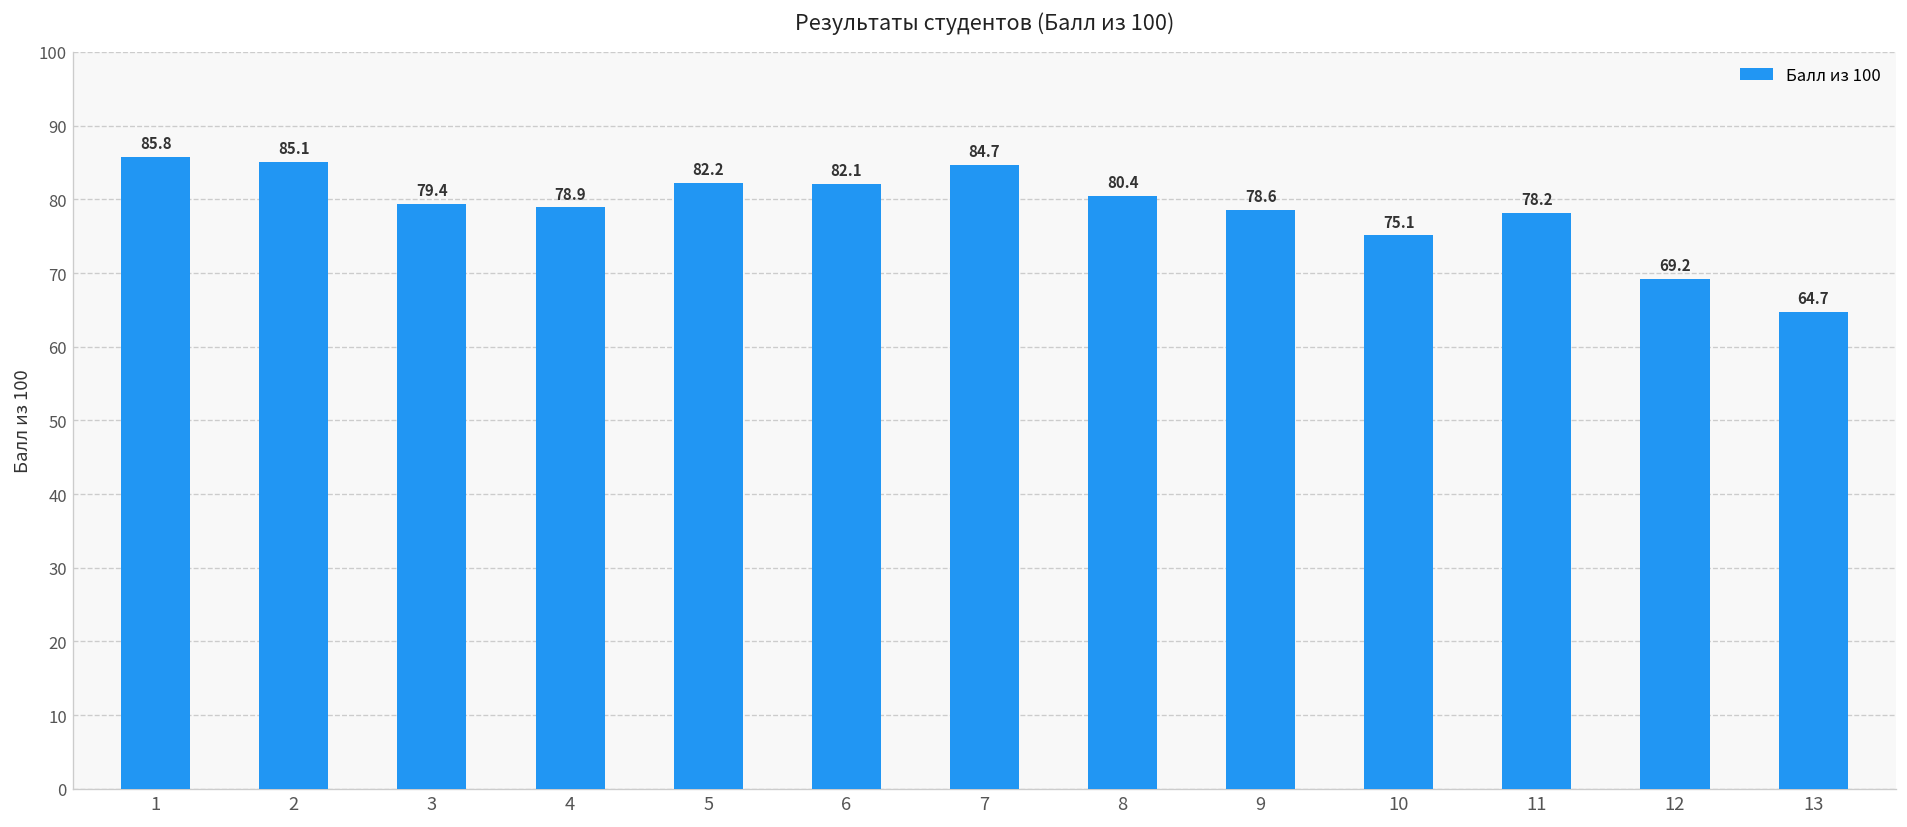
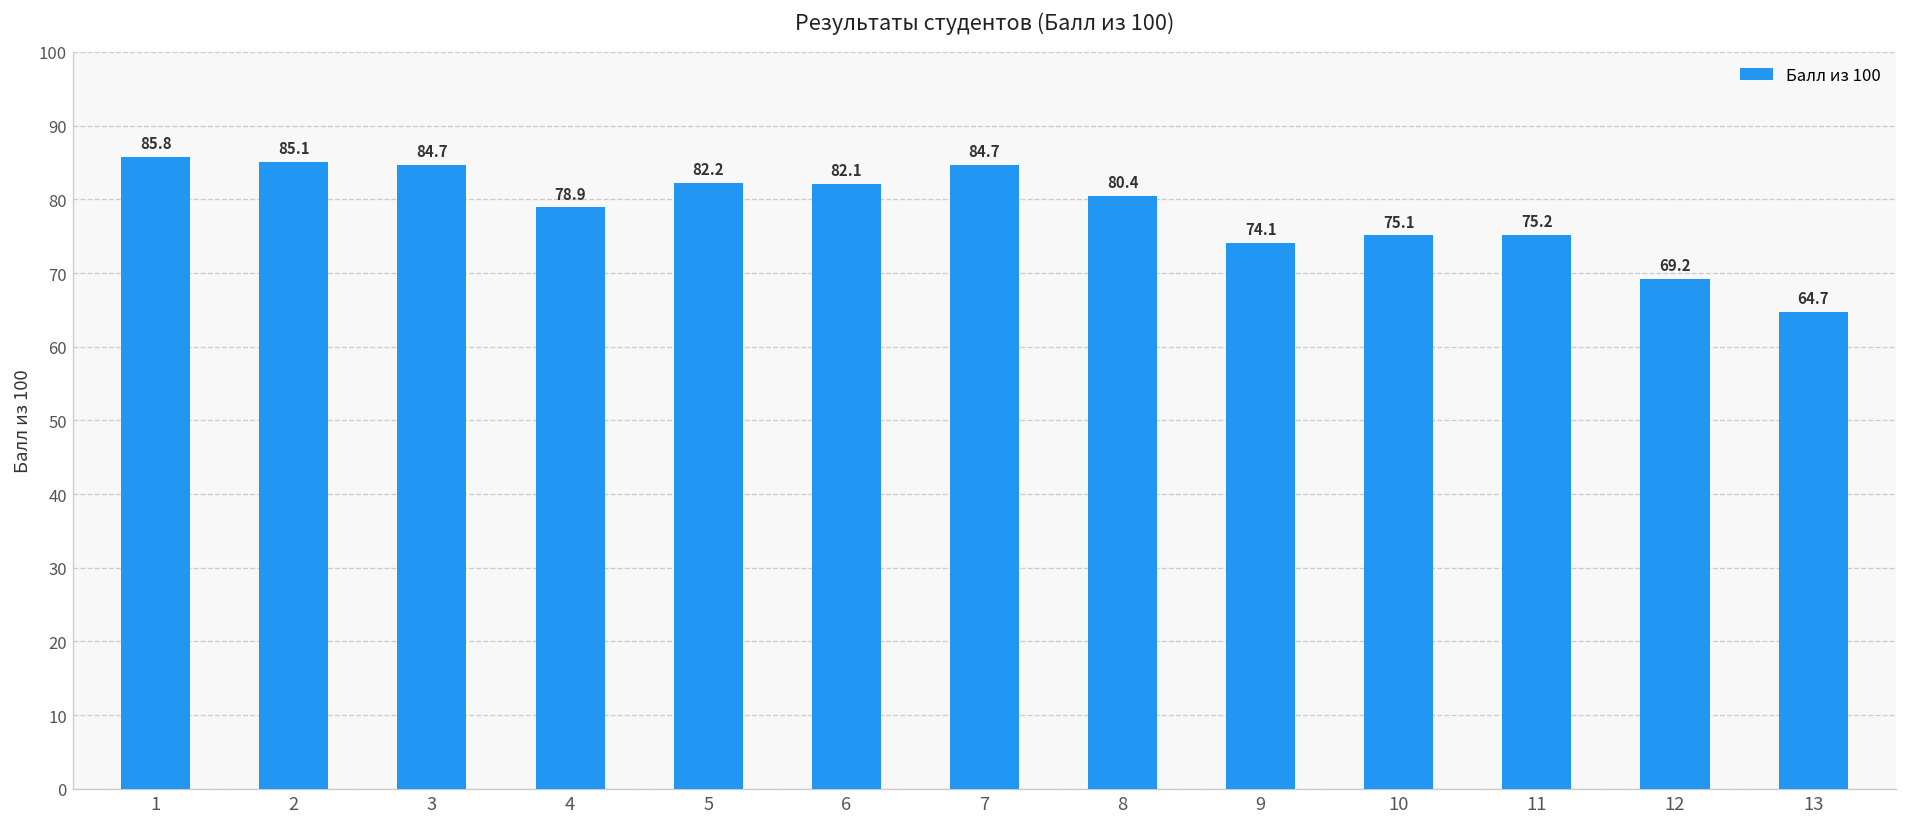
3: 79.4 -> 84.7
9: 78.6 -> 74.1
11: 78.2 -> 75.2
